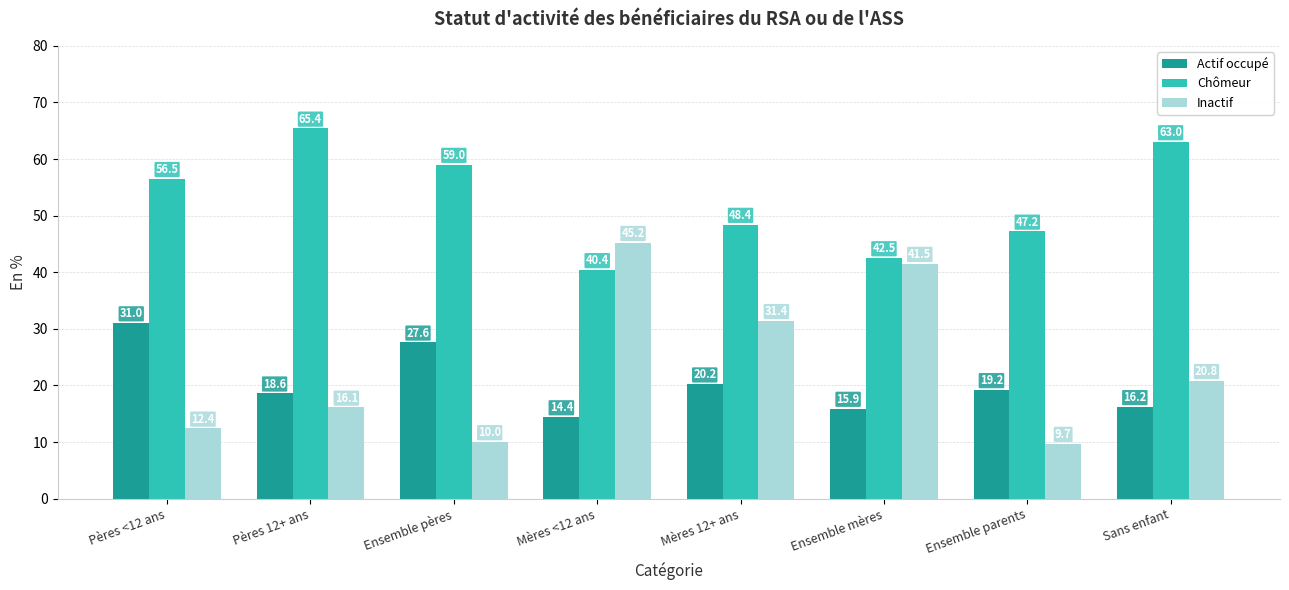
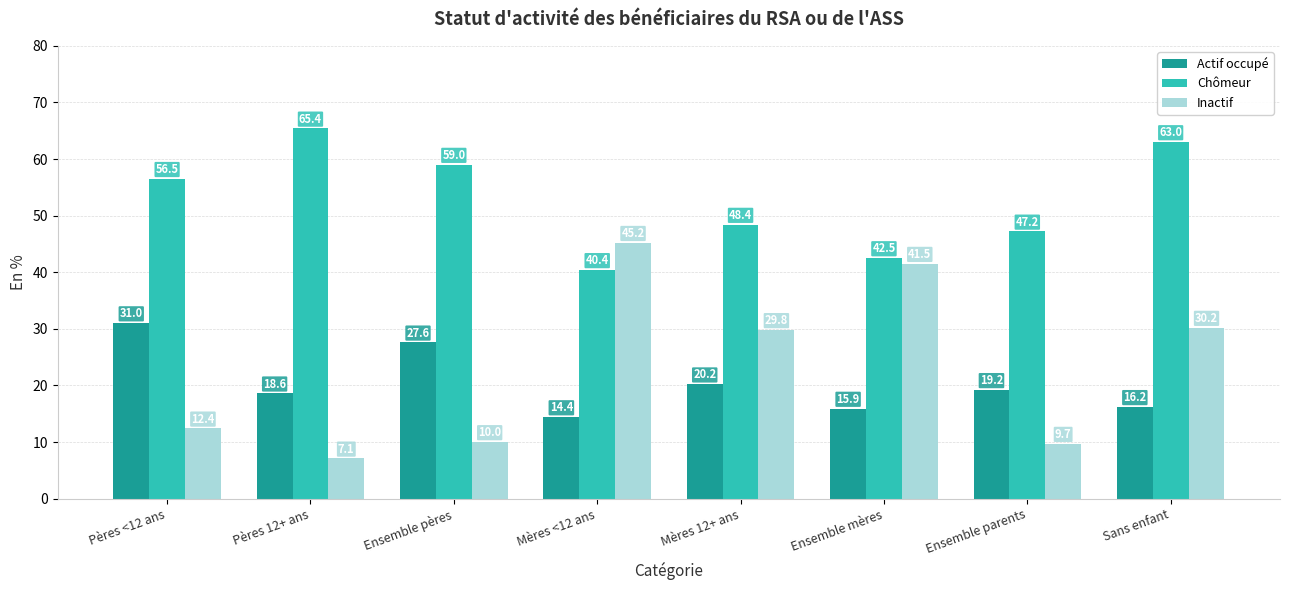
Inactif, Pères 12+ ans: 16.1 -> 7.1
Inactif, Mères 12+ ans: 31.4 -> 29.8
Inactif, Sans enfant: 20.8 -> 30.2
